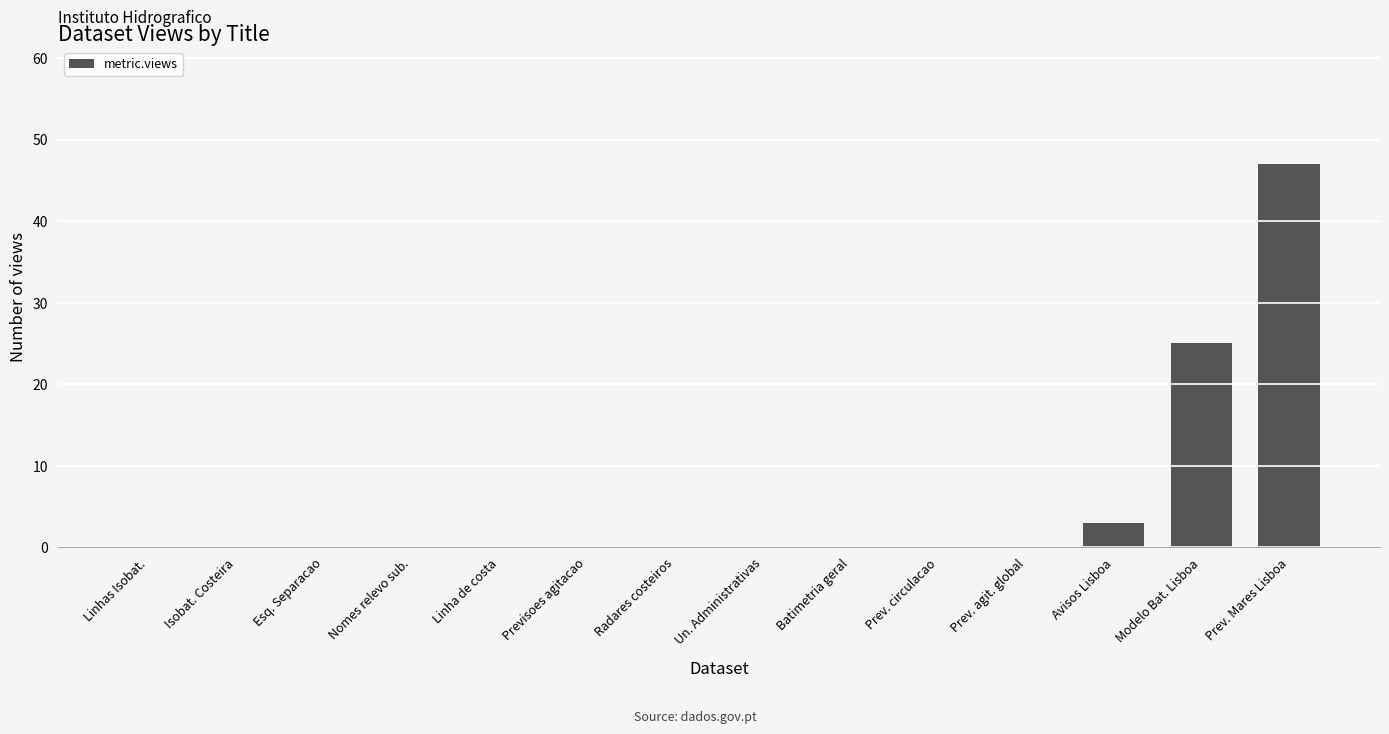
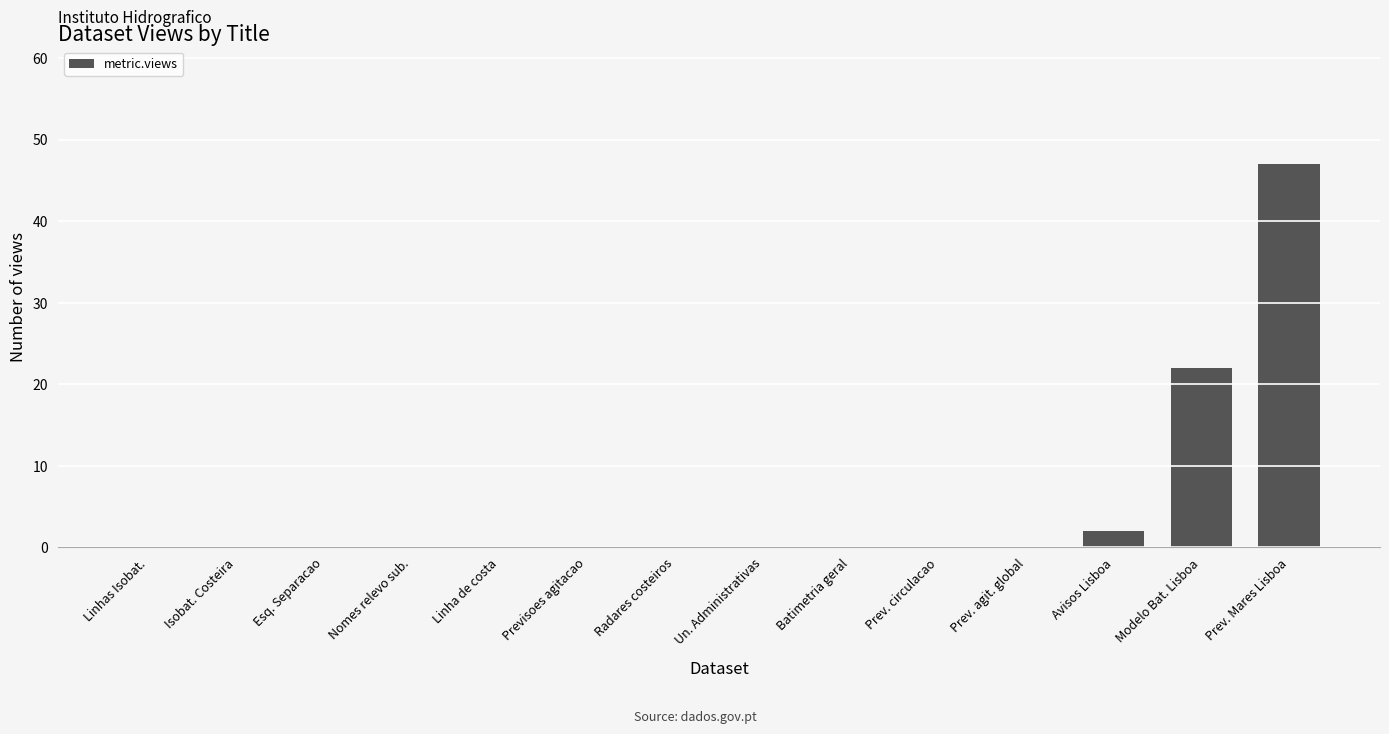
Avisos Lisboa: 3 -> 2
Modelo Bat. Lisboa: 25 -> 22
